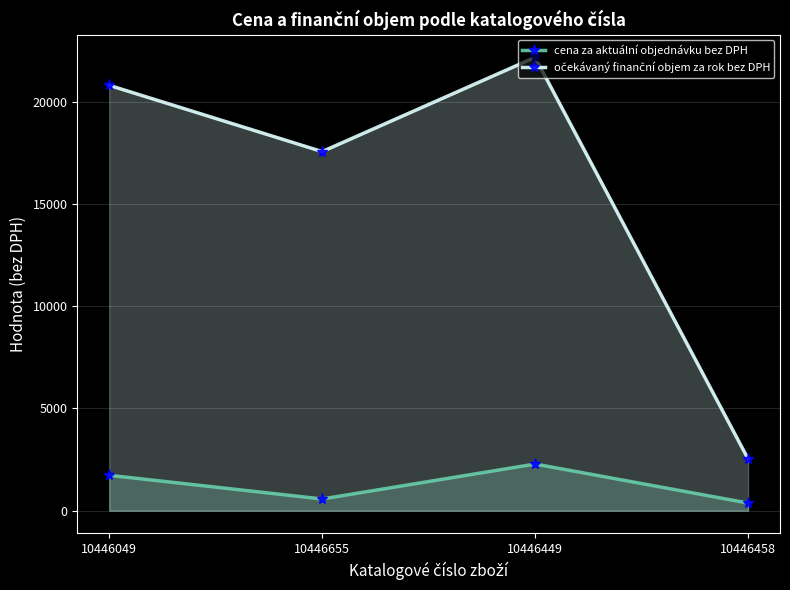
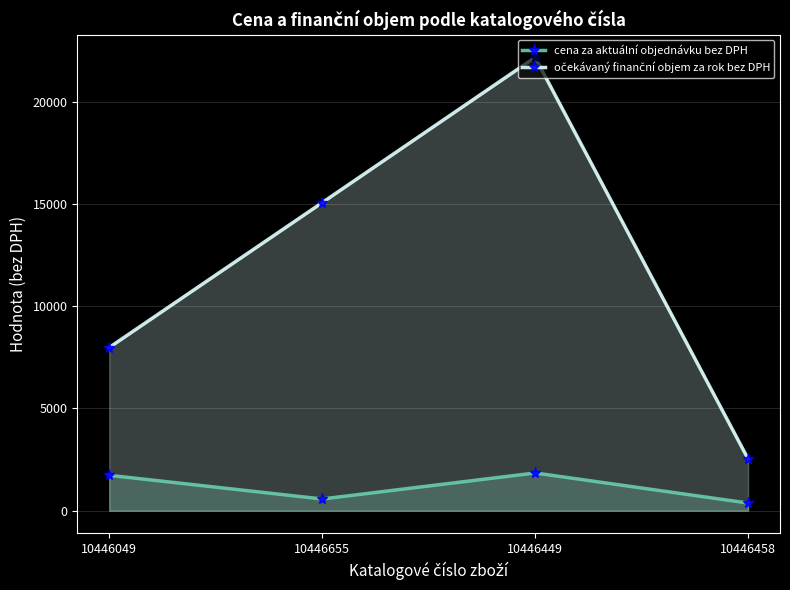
očekávaný finanční objem za rok bez DPH, 10446049: 20800 -> 8000
očekávaný finanční objem za rok bez DPH, 10446655: 17600 -> 15100
cena za aktuální objednávku bez DPH, 10446449: 2300 -> 1800
